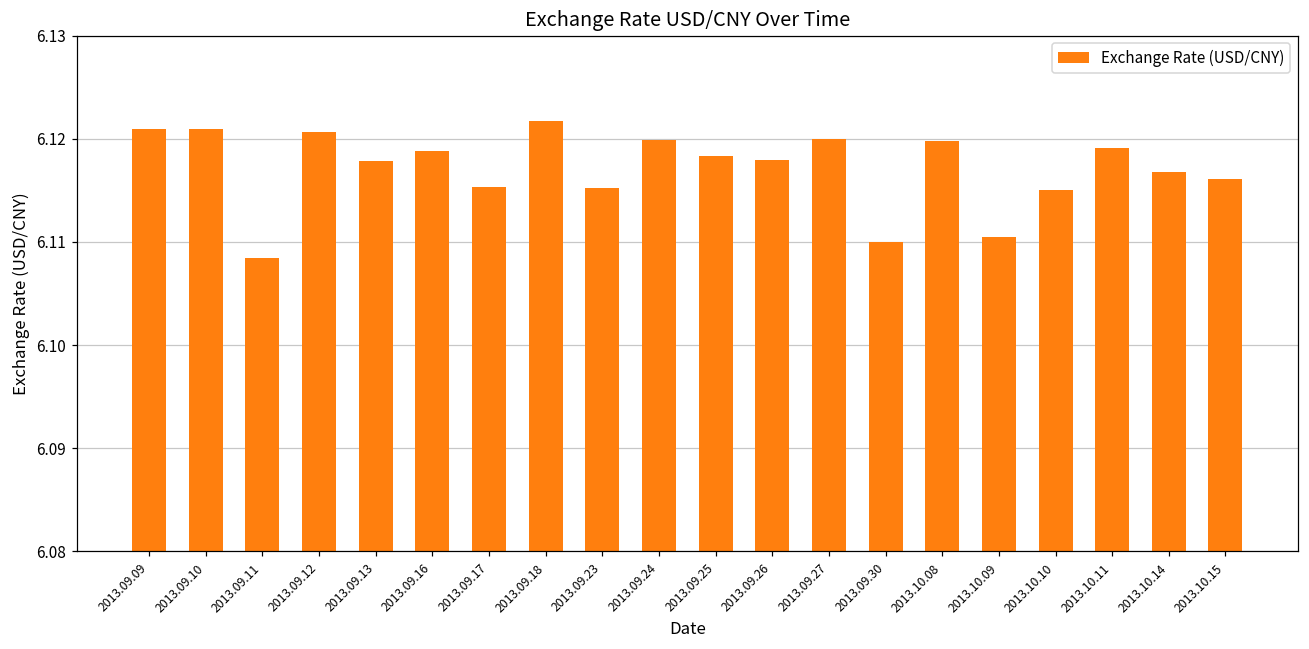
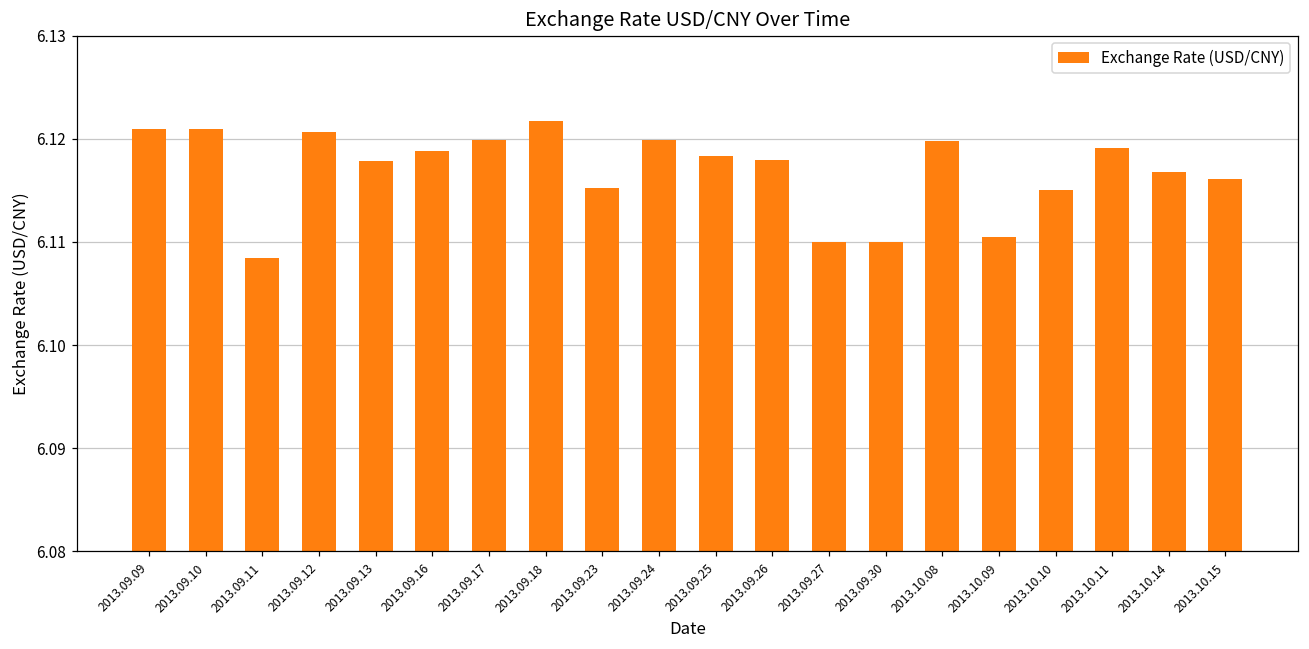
2013.09.17: 6.115 -> 6.120
2013.09.27: 6.12 -> 6.11
